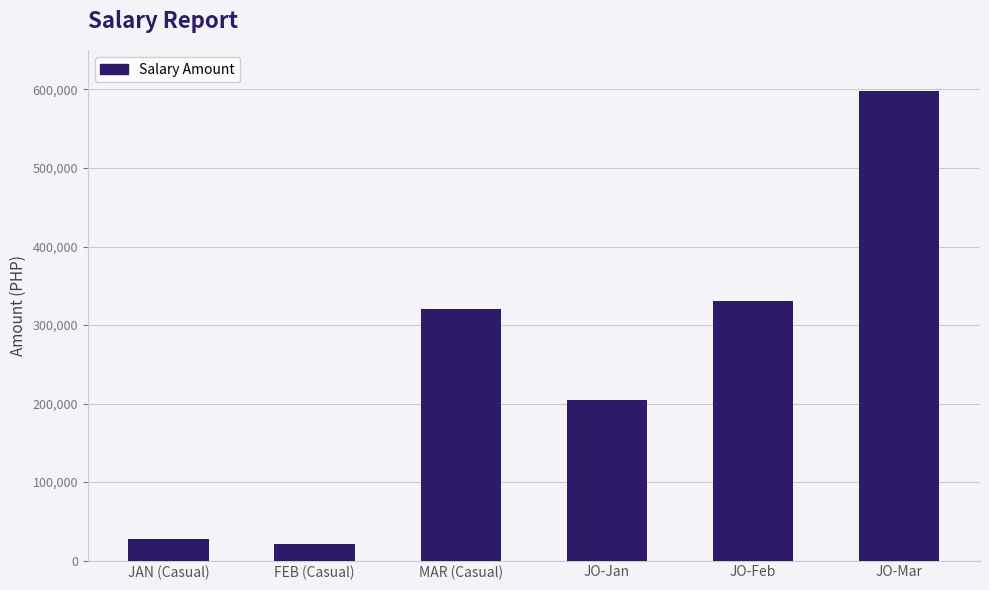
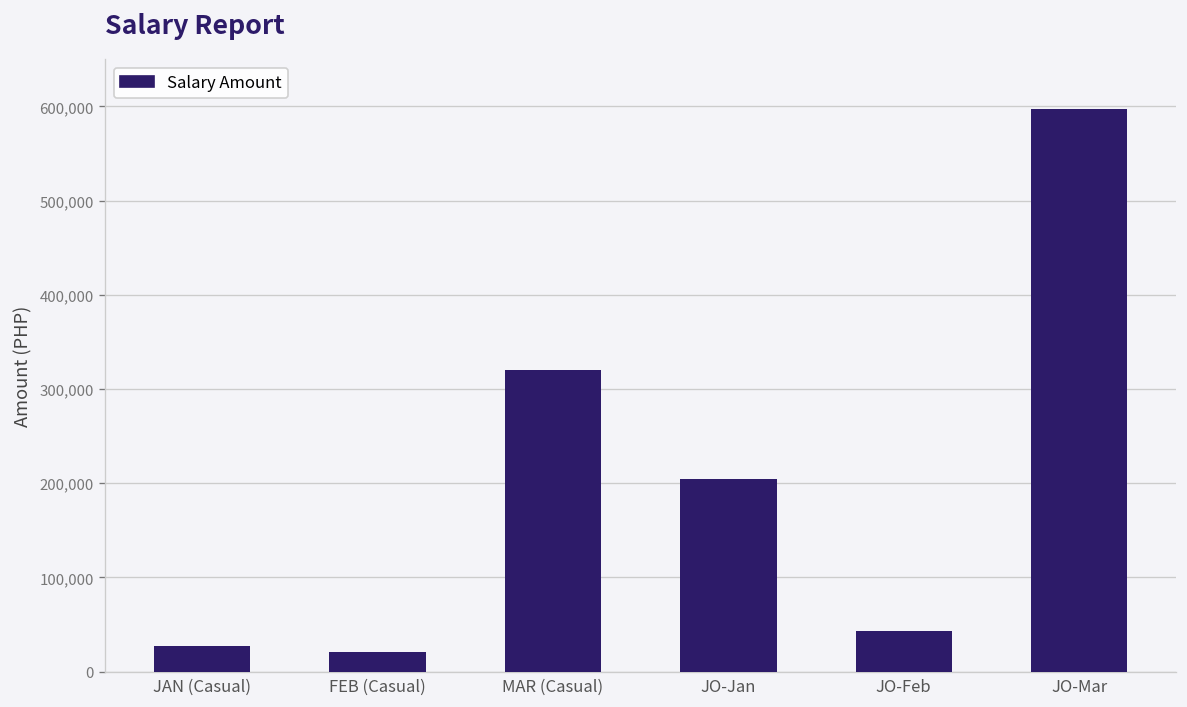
JO-Feb: 330,000 -> 40,000
